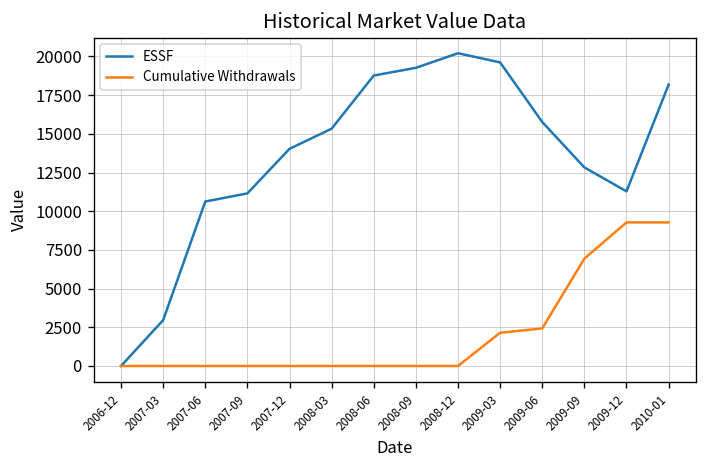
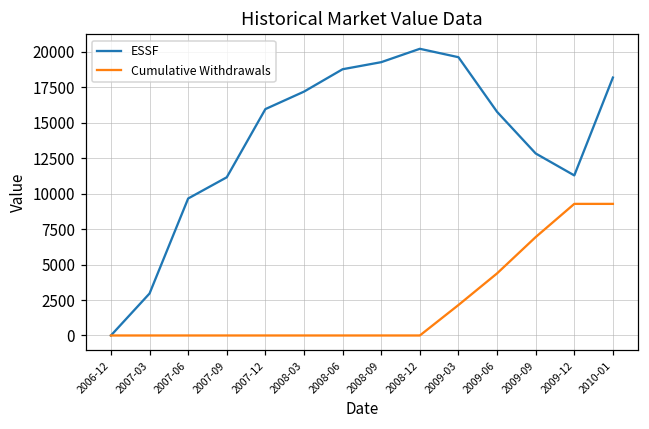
ESSF, 2007-06: 10600 -> 9700
ESSF, 2007-12: 14000 -> 16000
ESSF, 2008-03: 15300 -> 17200
Cumulative Withdrawals, 2009-06: 2400 -> 4400
